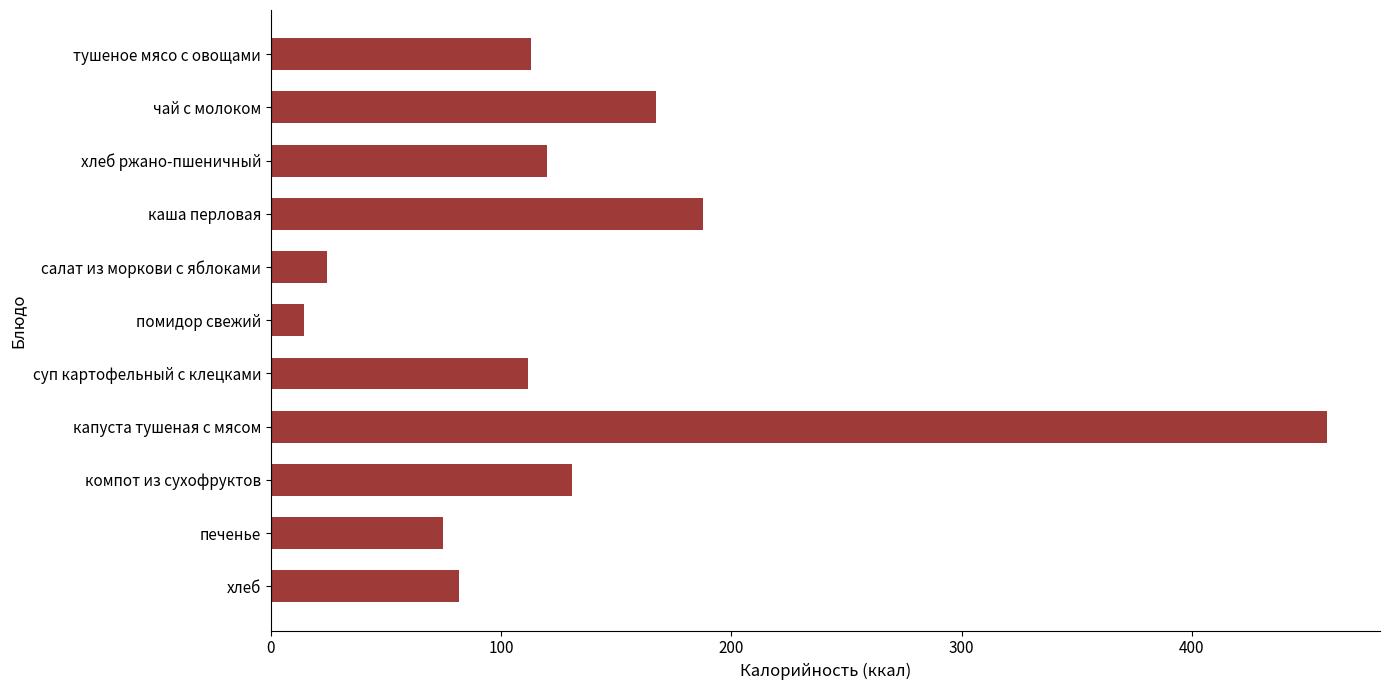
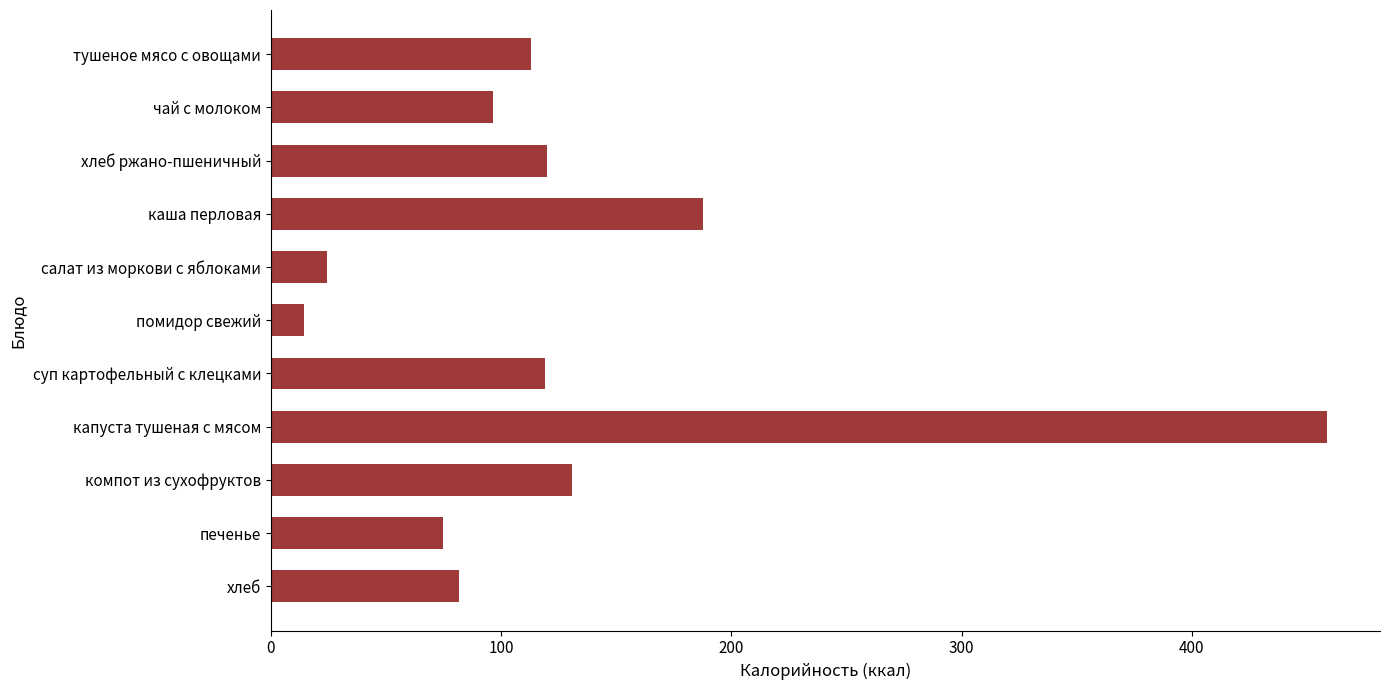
чай с молоком: 167 -> 97
суп картофельный с клецками: 112 -> 119
